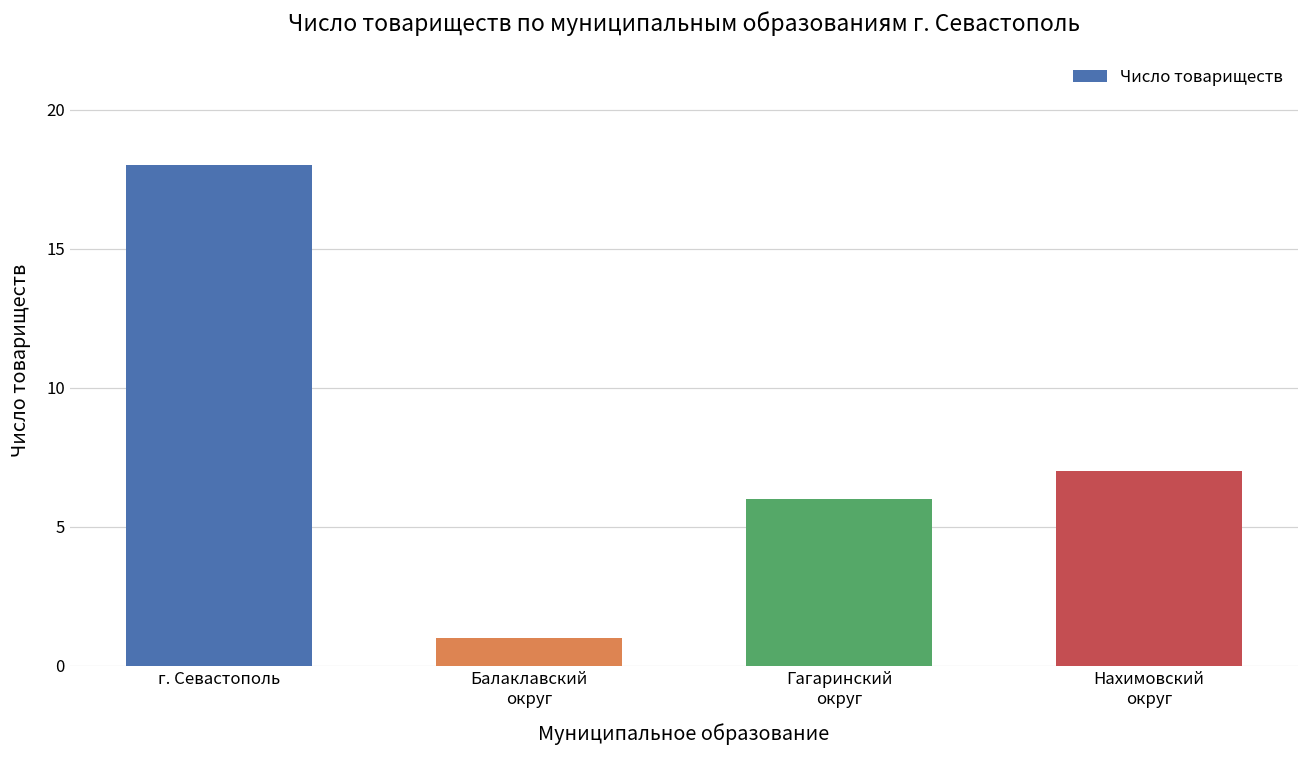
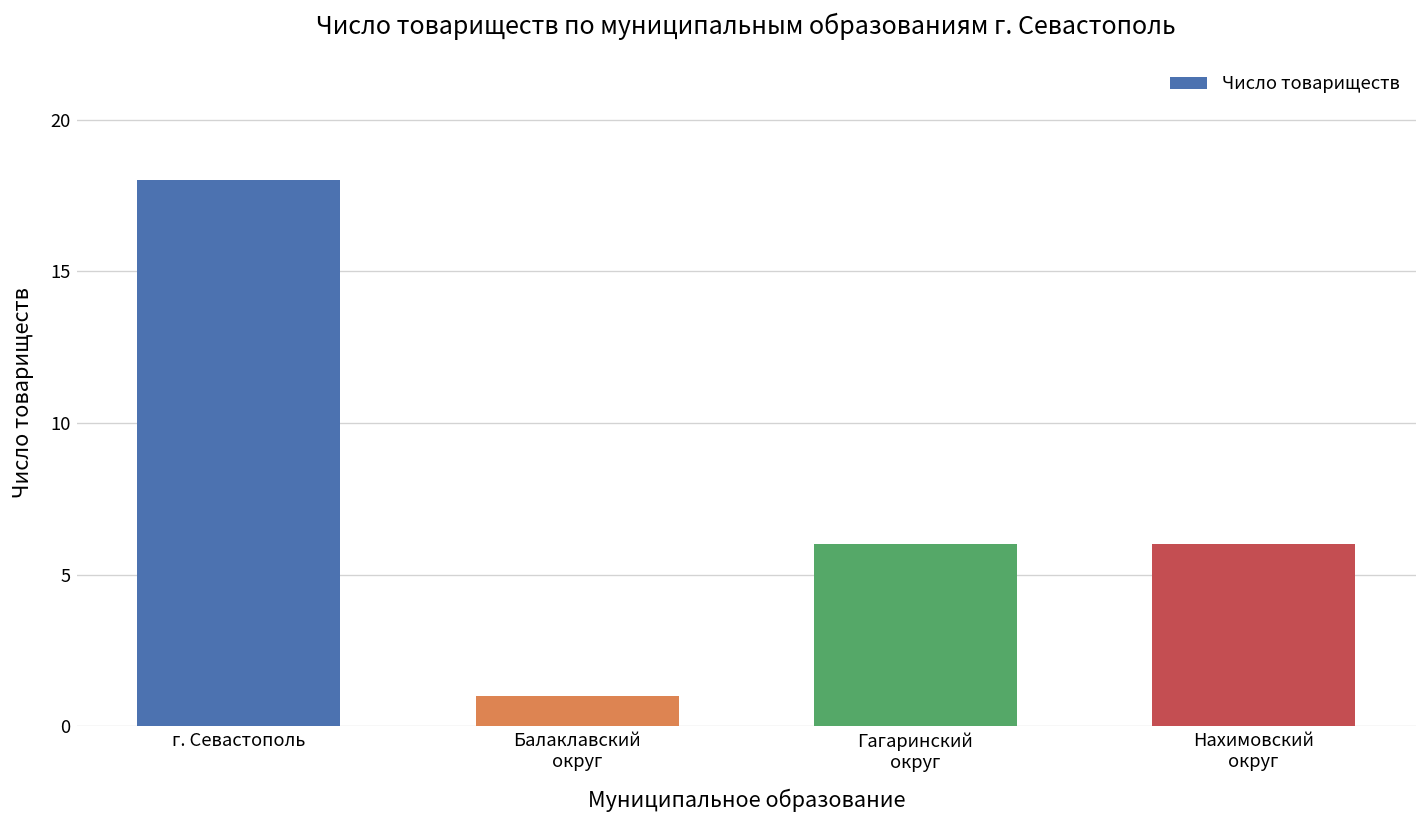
Нахимовский округ: 7 -> 6
